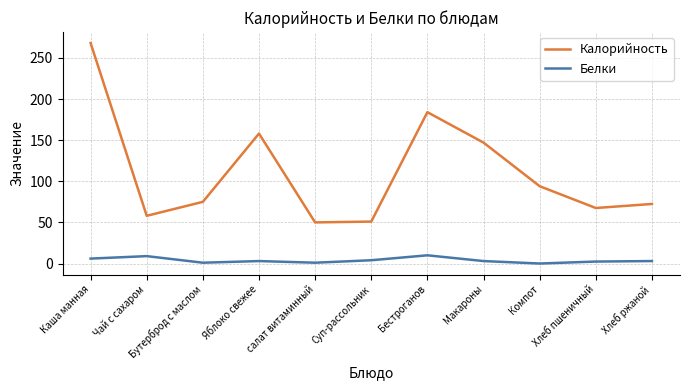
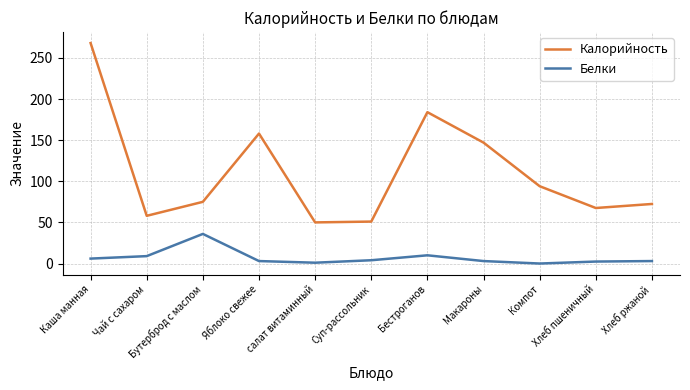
Белки, Бутерброд с маслом: 0 -> 40
